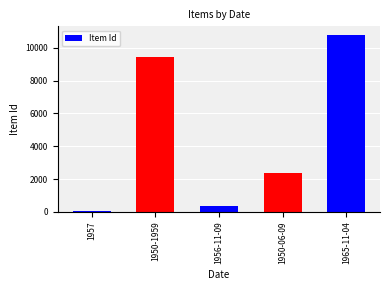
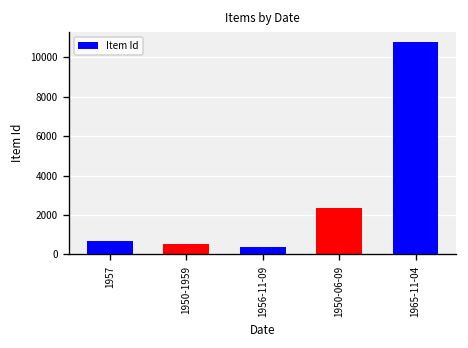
1957: 100 -> 700
1950-1959: 9400 -> 500
